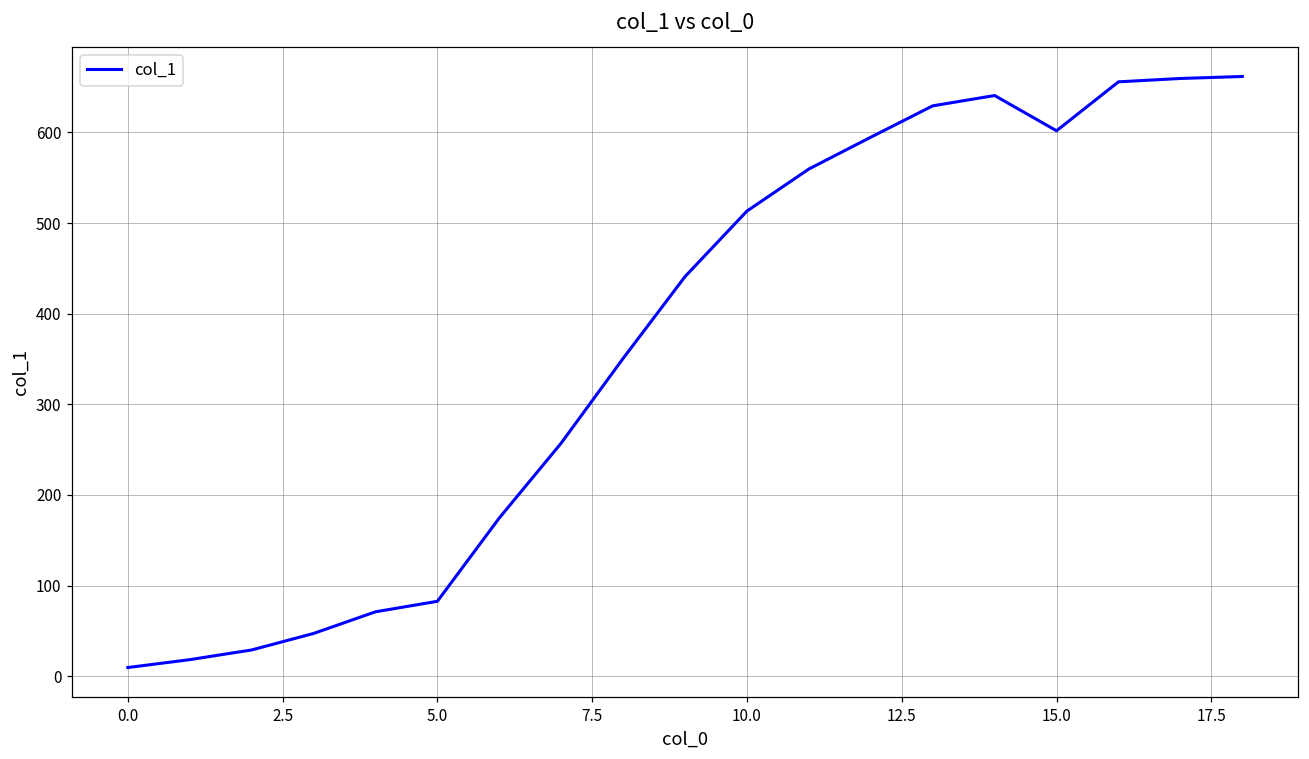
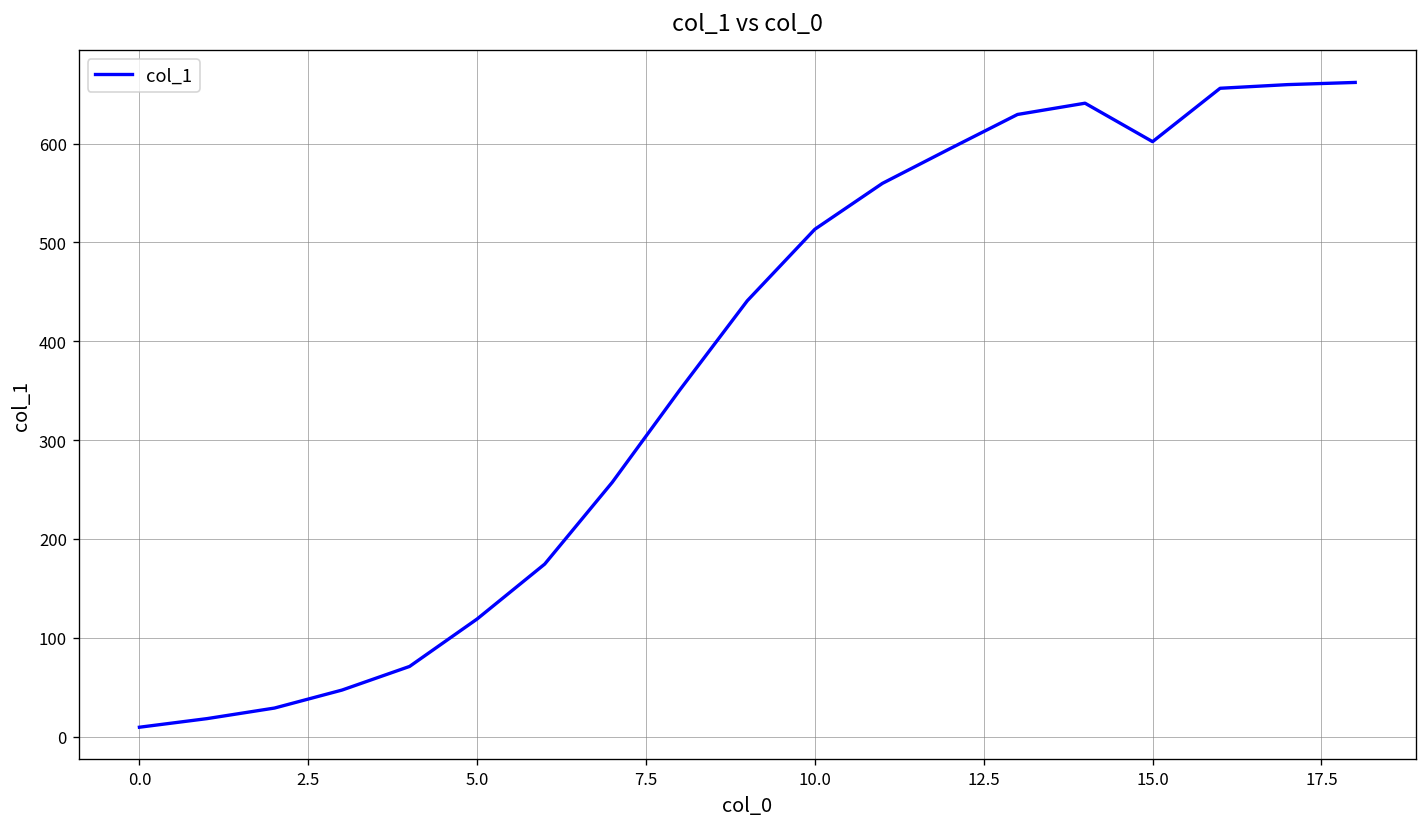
5.0: 80 -> 120
